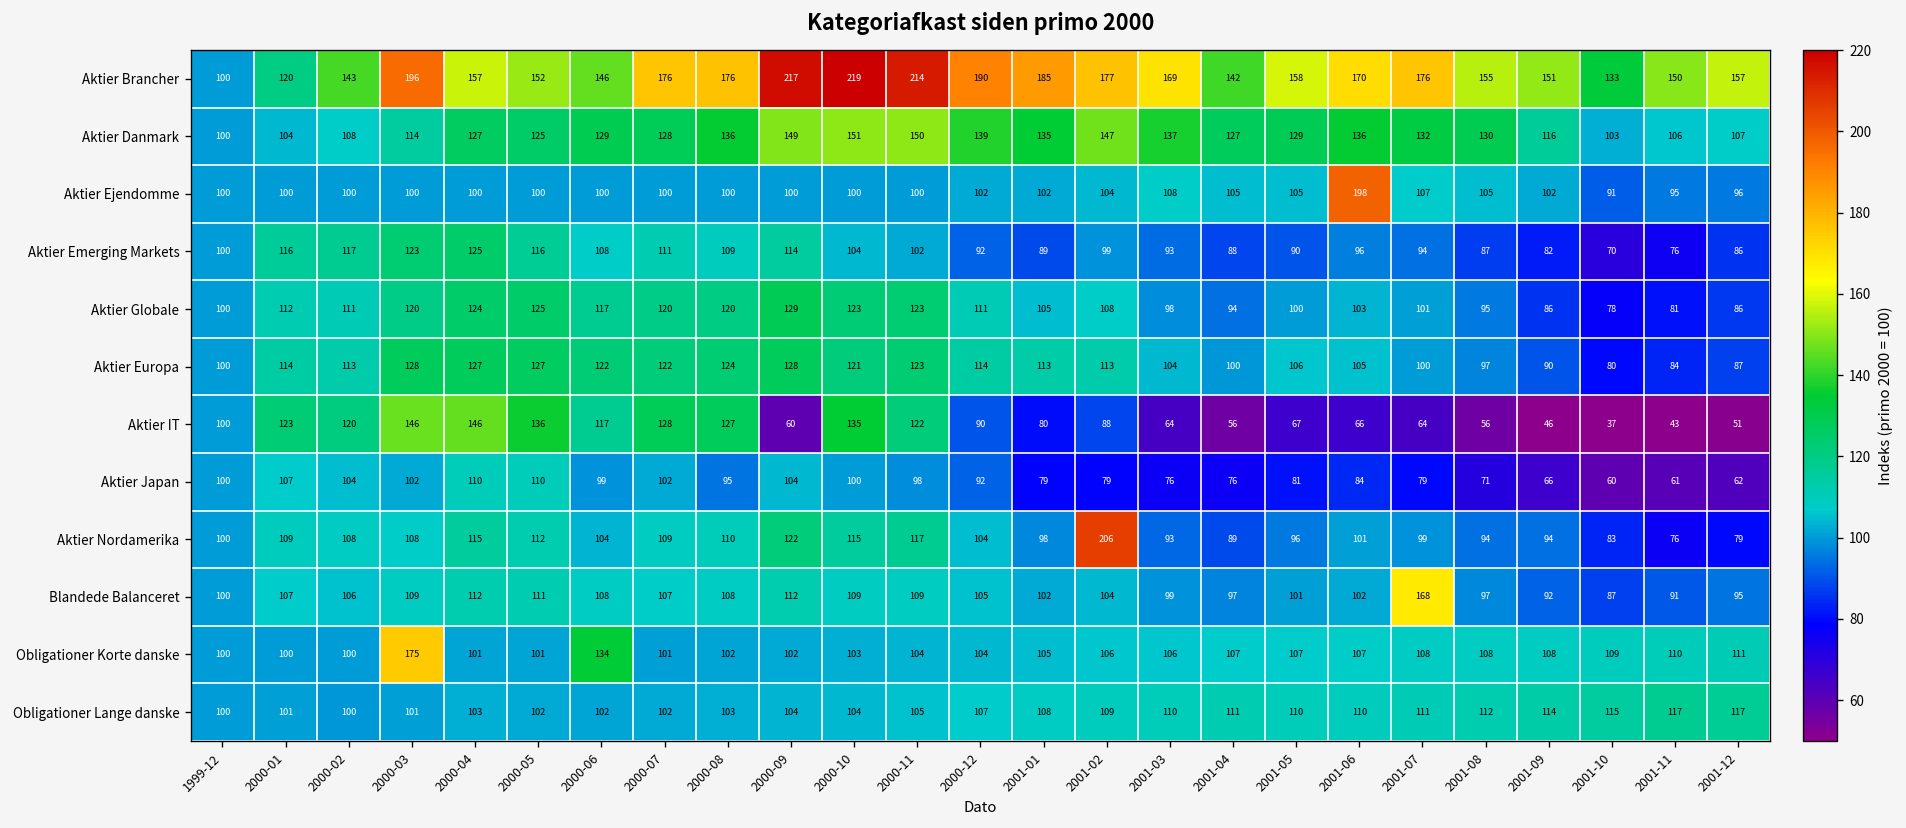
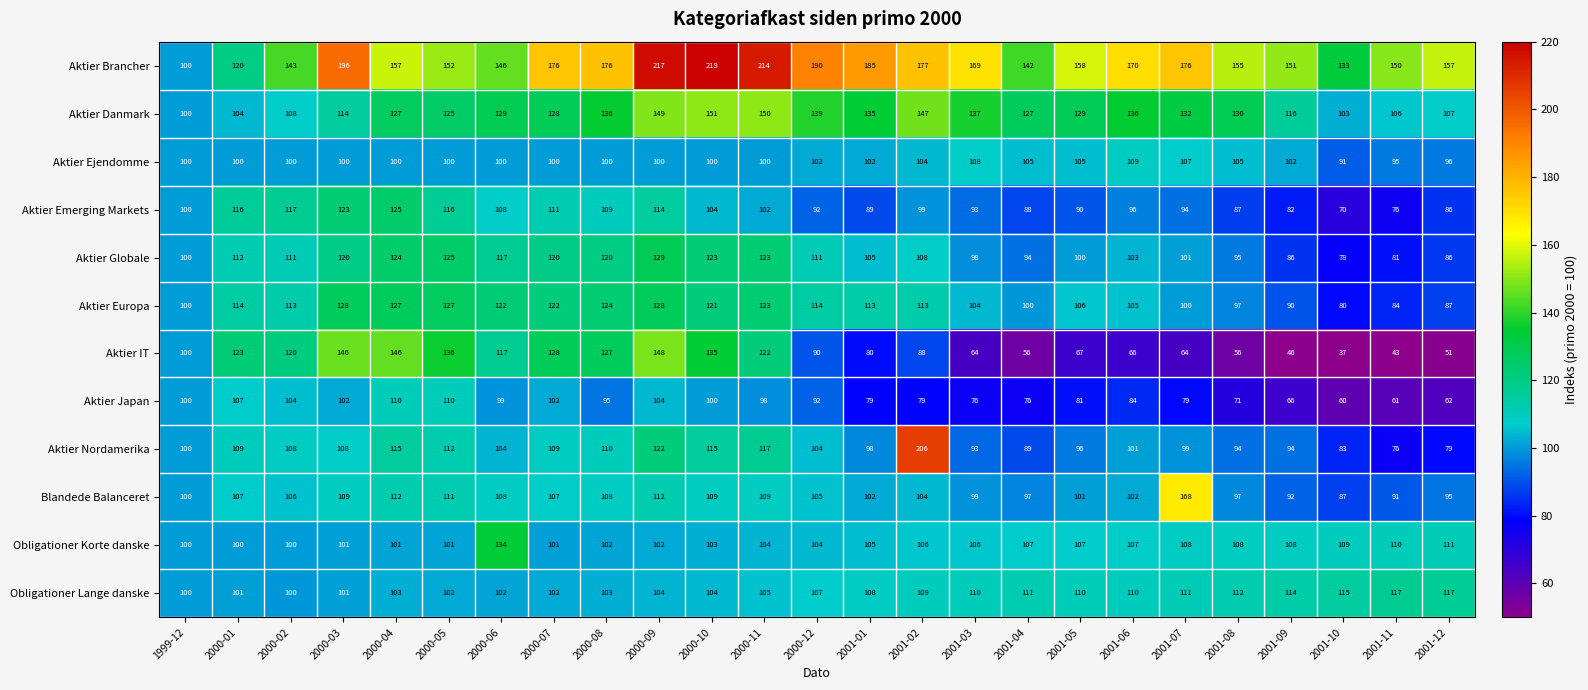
Aktier Ejendomme, 2001-06: 198 -> 109
Aktier IT, 2000-09: 60 -> 148
Obligationer Korte danske, 2000-03: 175 -> 101
